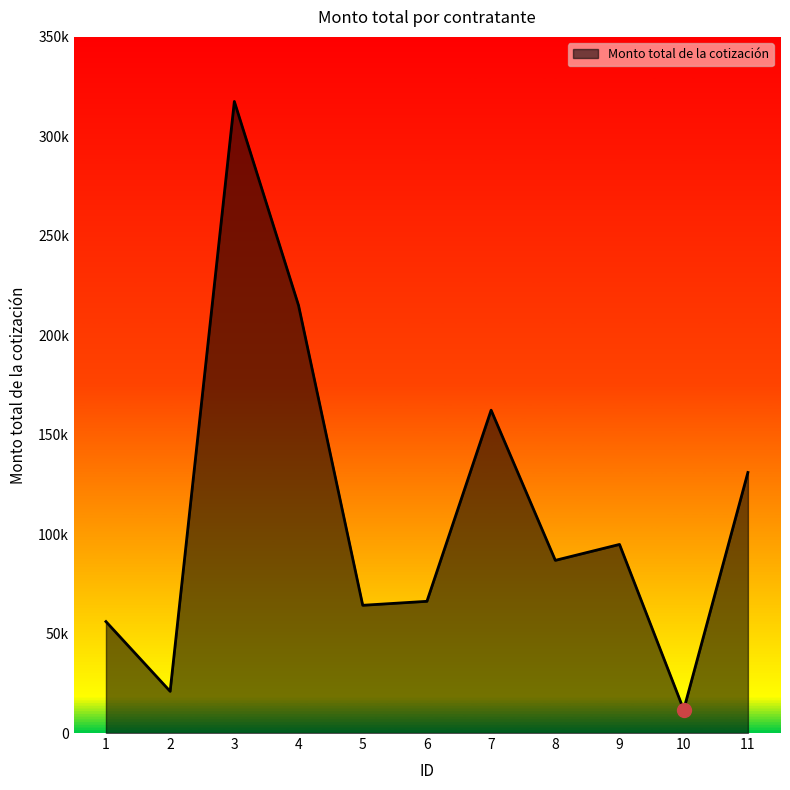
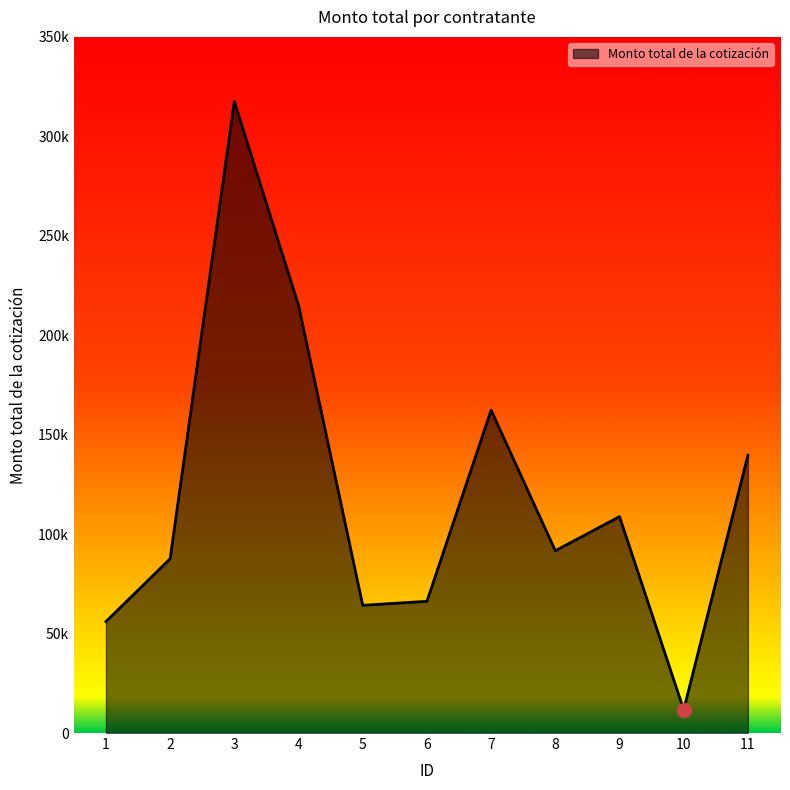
Monto total de la cotización, 2: 21000 -> 88000
Monto total de la cotización, 8: 87000 -> 92000
Monto total de la cotización, 9: 95000 -> 109000
Monto total de la cotización, 11: 131000 -> 140000
